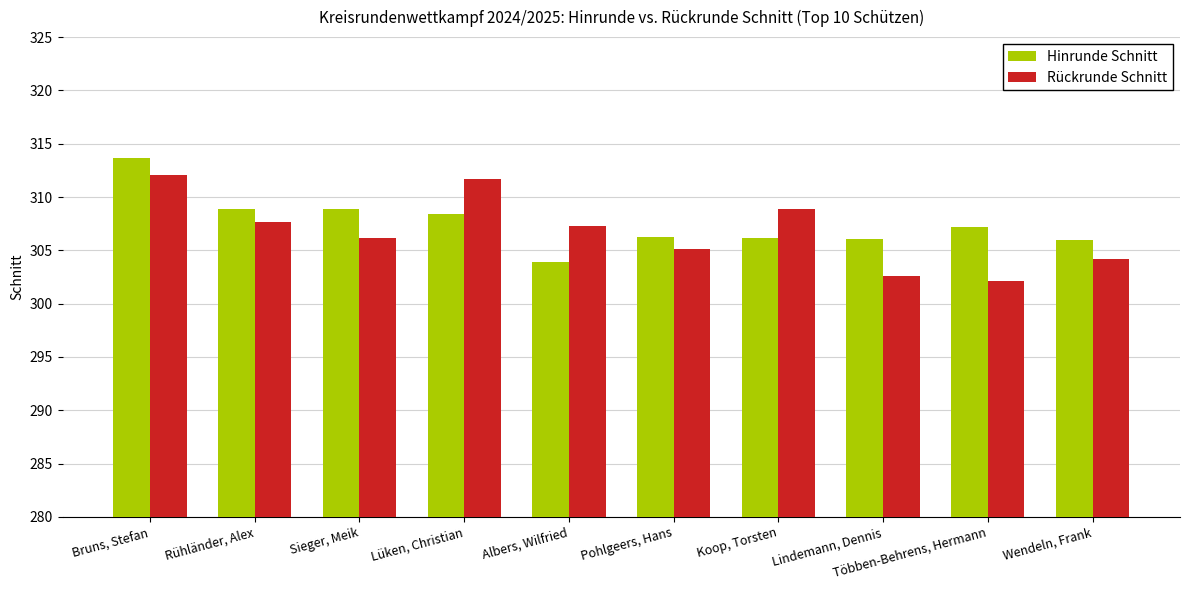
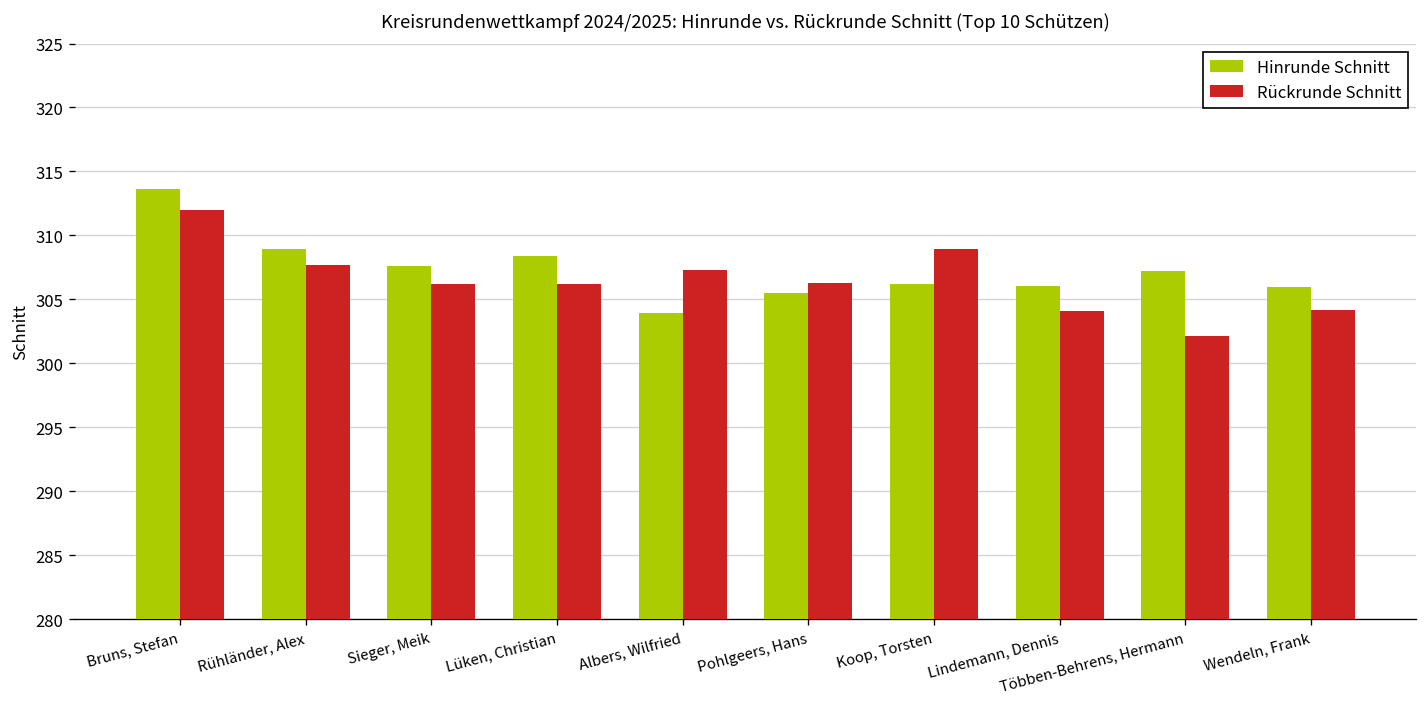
Hinrunde Schnitt, Sieger, Meik: 308.9 -> 307.6
Rückrunde Schnitt, Lüken, Christian: 311.7 -> 306.2
Hinrunde Schnitt, Pohlgeers, Hans: 306.3 -> 305.5
Rückrunde Schnitt, Pohlgeers, Hans: 305.1 -> 306.3
Rückrunde Schnitt, Lindemann, Dennis: 302.6 -> 304.1
